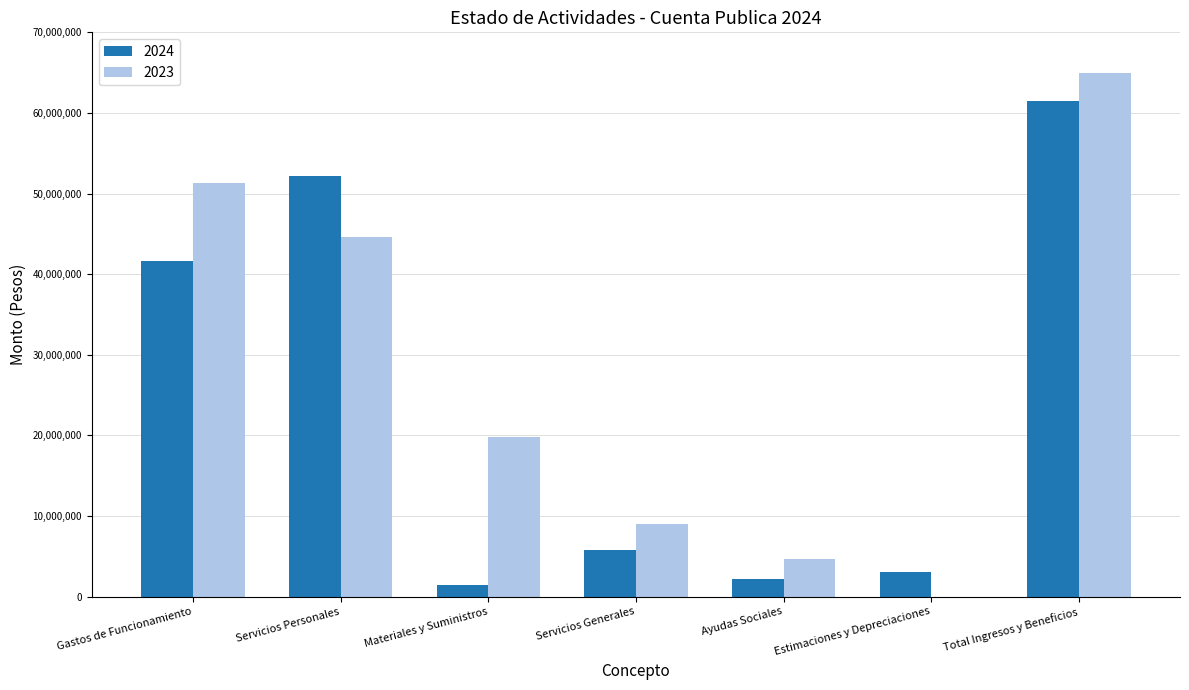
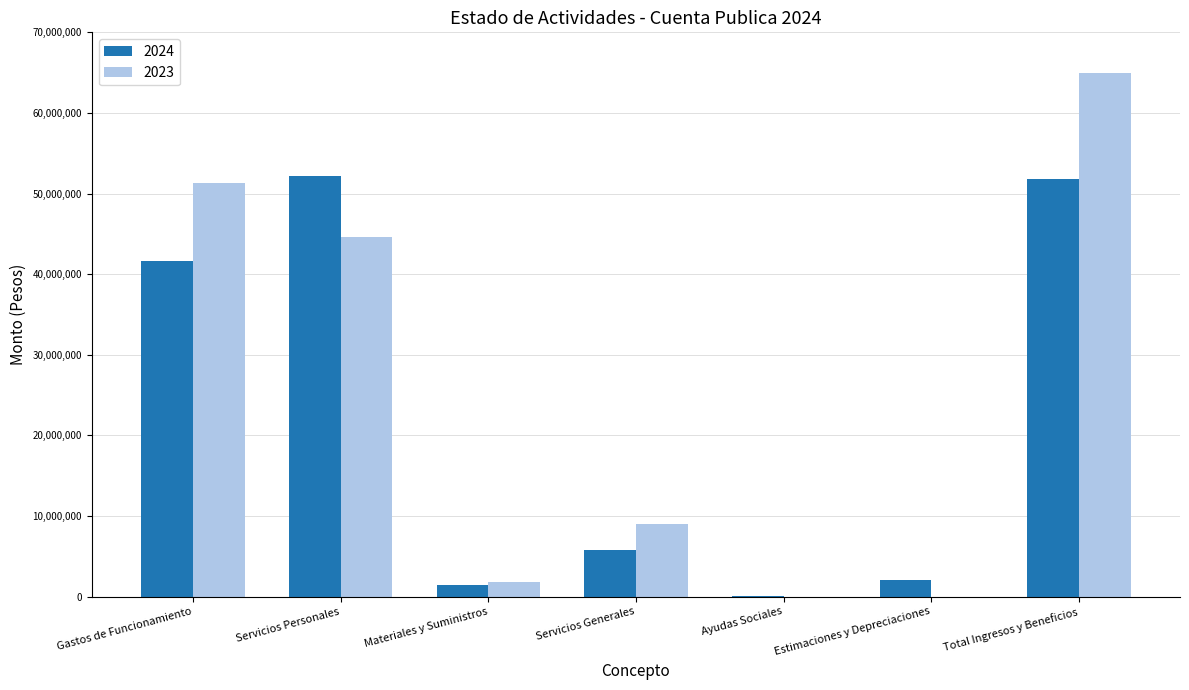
2023, Materiales y Suministros: 20,000,000 -> 2,000,000
2024, Ayudas Sociales: 2,000,000 -> 0
2023, Ayudas Sociales: 5,000,000 -> 0
2024, Estimaciones y Depreciaciones: 3,000,000 -> 2,000,000
2024, Total Ingresos y Beneficios: 61,000,000 -> 52,000,000
